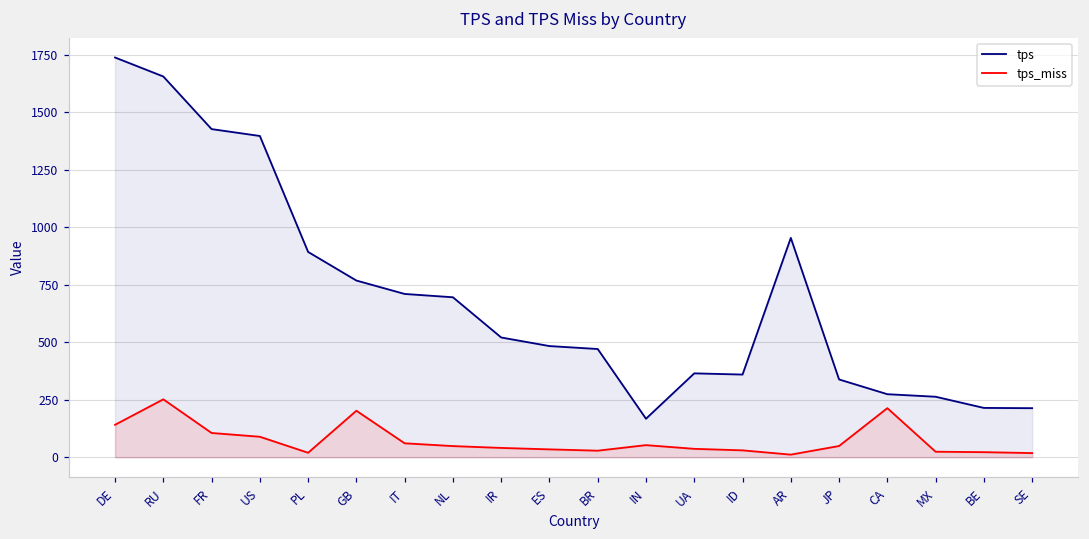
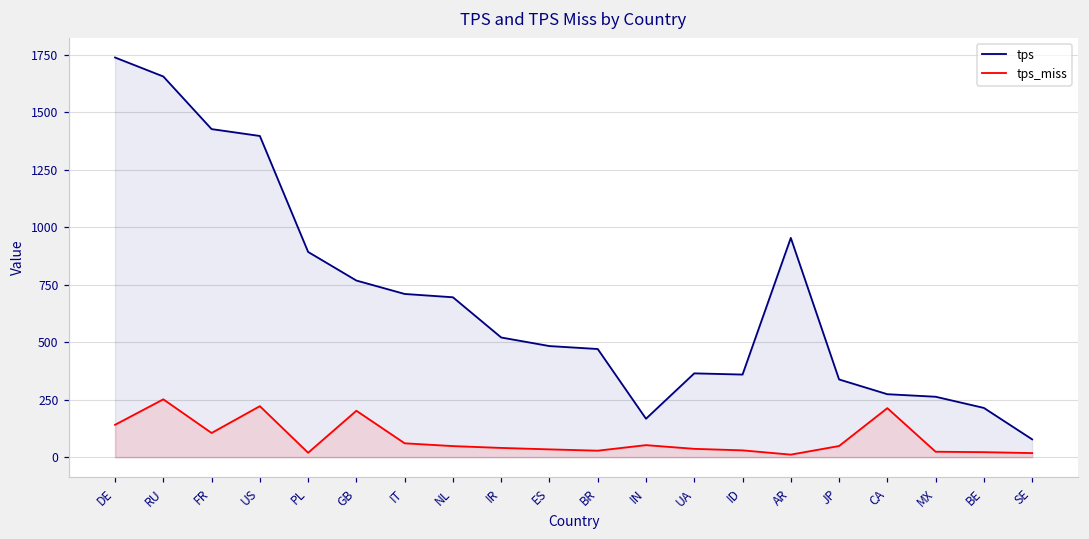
tps_miss, US: 90 -> 220
tps, SE: 210 -> 80
